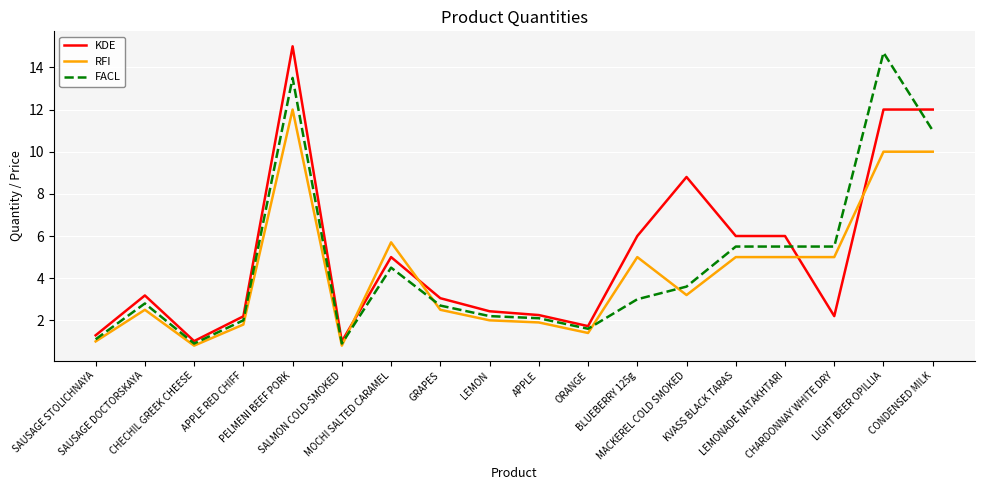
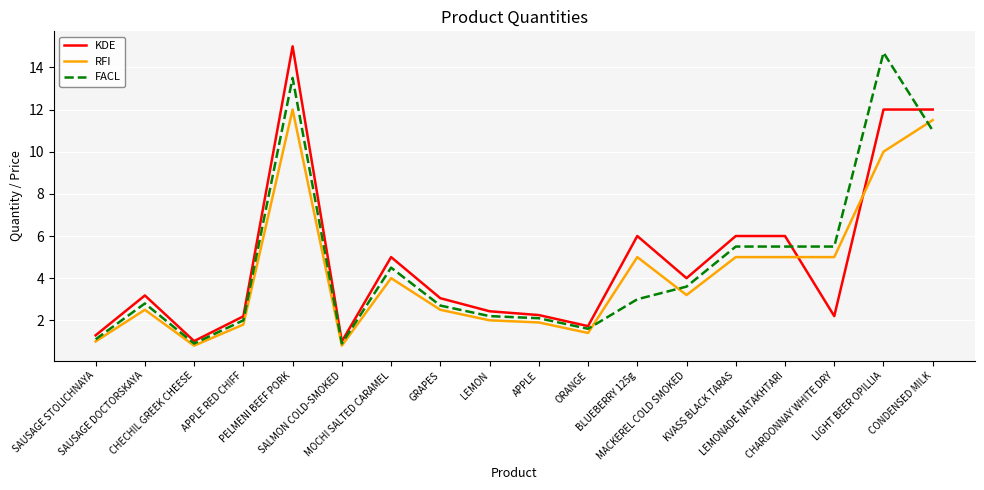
RFI, MOCHI SALTED CARAMEL: 5.7 -> 4.0
KDE, MACKEREL COLD SMOKED: 8.8 -> 4.0
RFI, CONDENSED MILK: 10.0 -> 11.5
